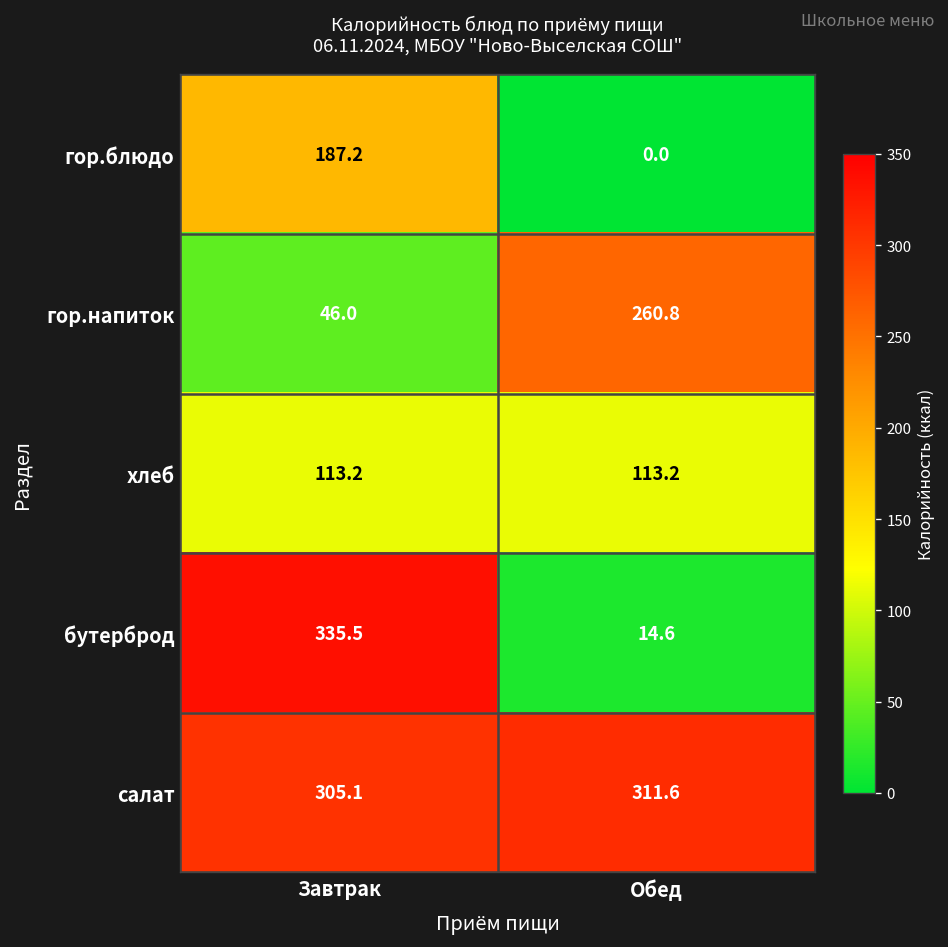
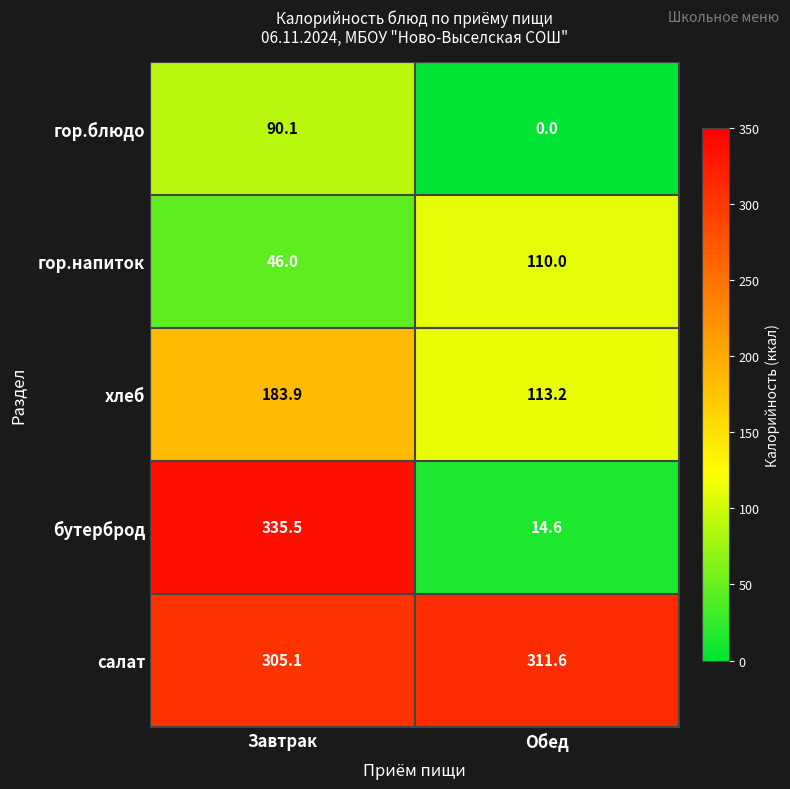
гор.блюдо, Завтрак: 187.2 -> 90.1
гор.напиток, Обед: 260.8 -> 110.0
хлеб, Завтрак: 113.2 -> 183.9
